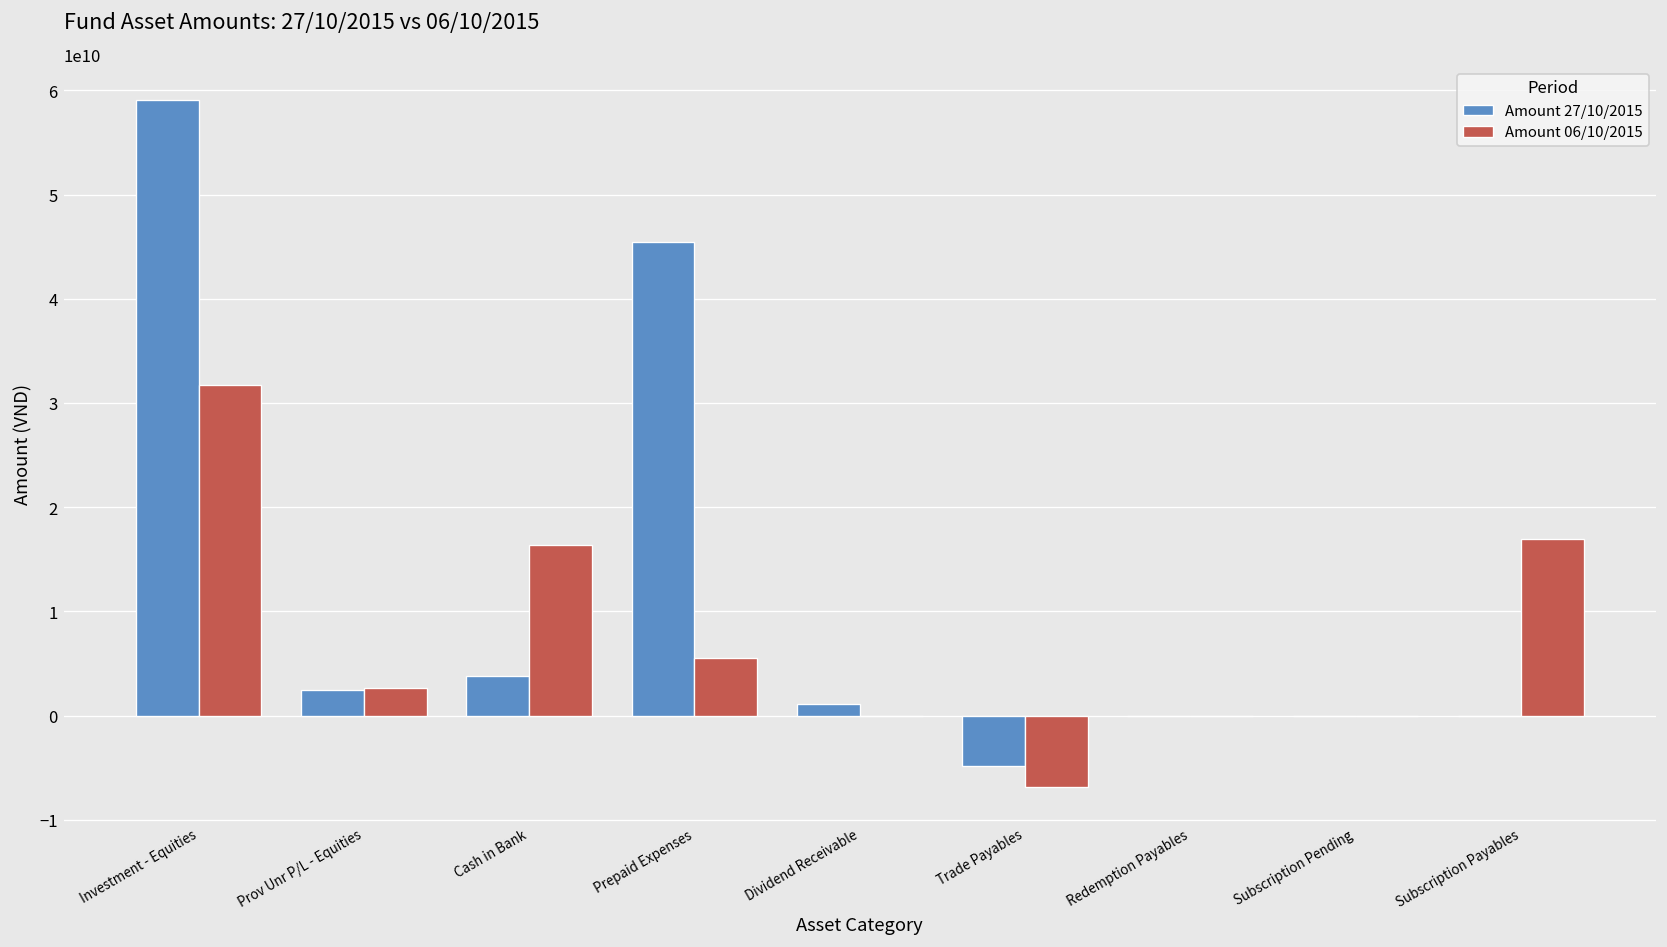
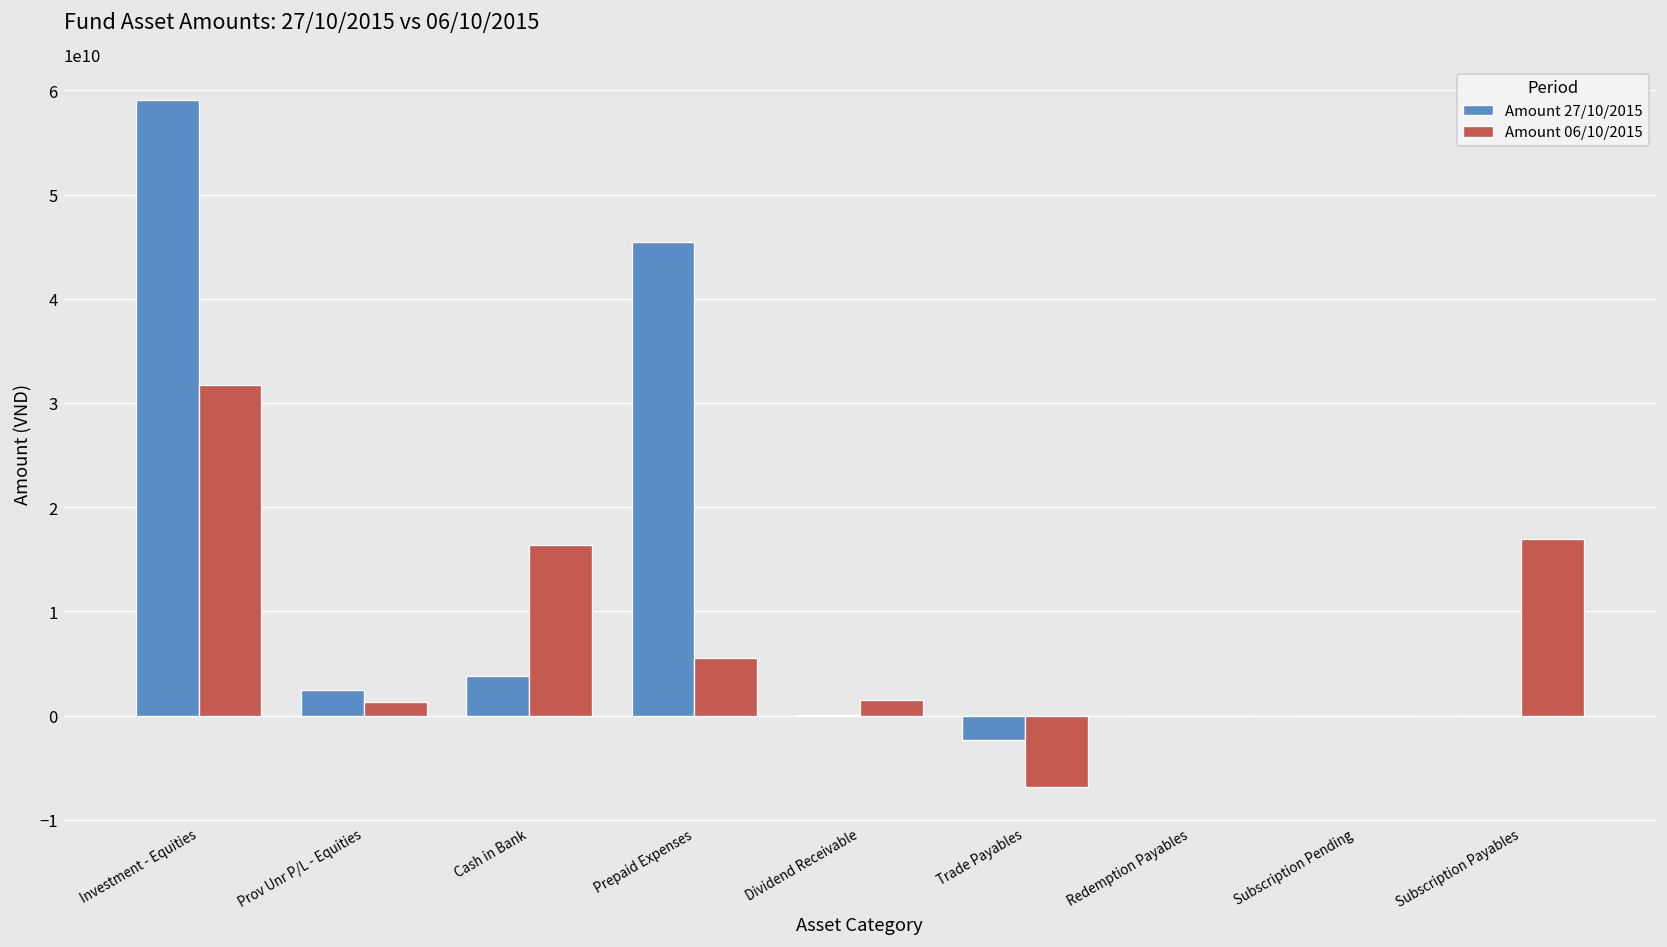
Amount 06/10/2015, Prov Unr P/L - Equities: 3000000000 -> 1000000000
Amount 27/10/2015, Dividend Receivable: 1000000000 -> 0
Amount 06/10/2015, Dividend Receivable: 0 -> 1000000000
Amount 27/10/2015, Trade Payables: -5000000000 -> -2000000000
